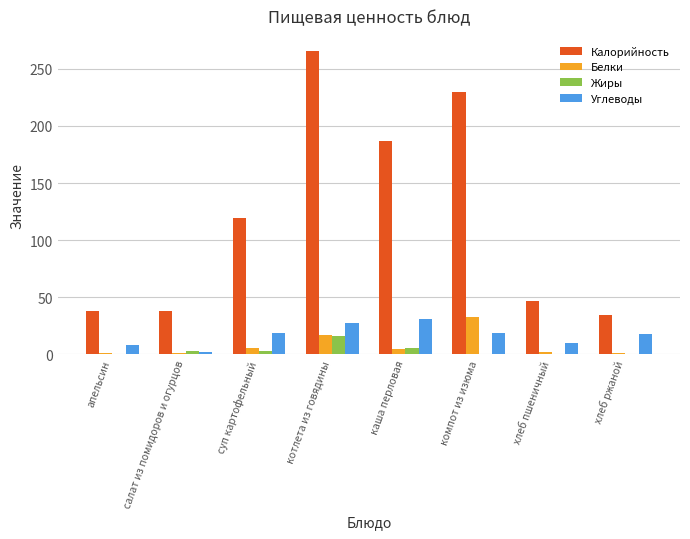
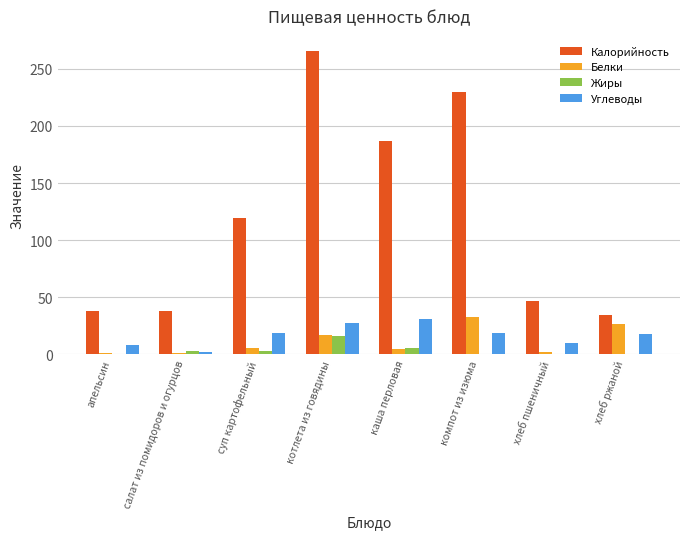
Белки, хлеб ржаной: 1 -> 26
